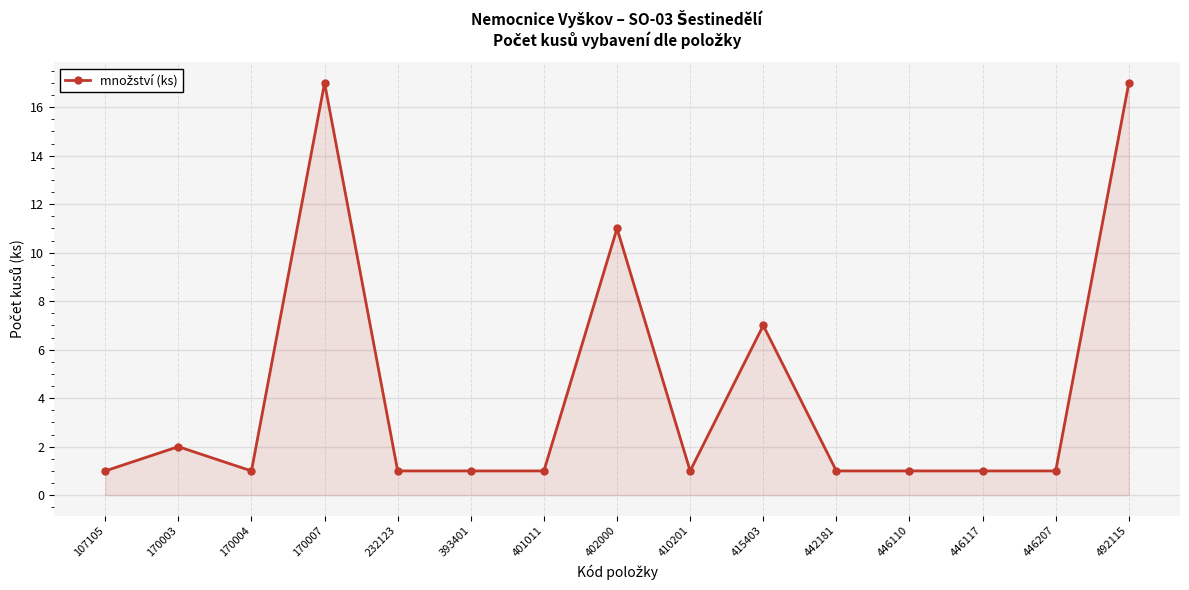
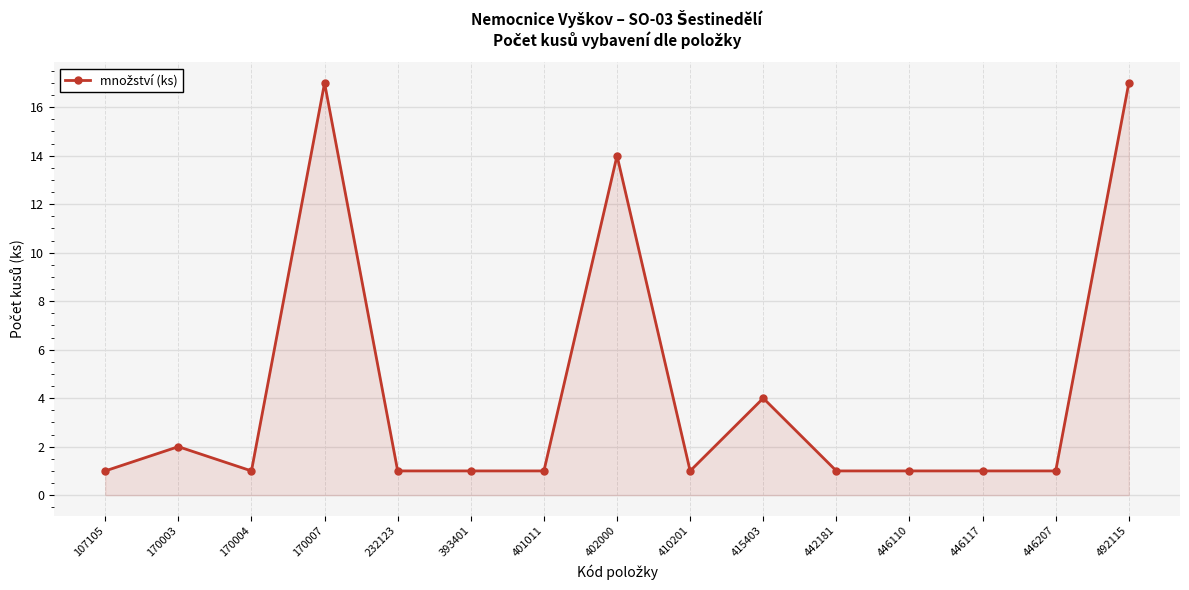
402000: 11 -> 14
415403: 7 -> 4
